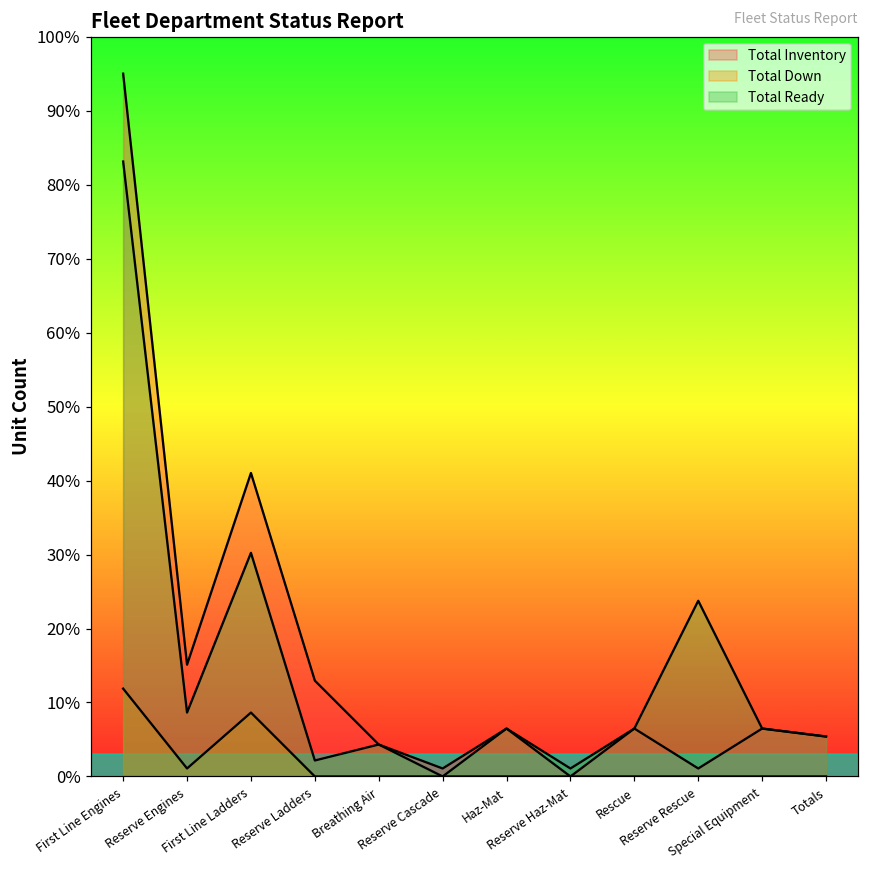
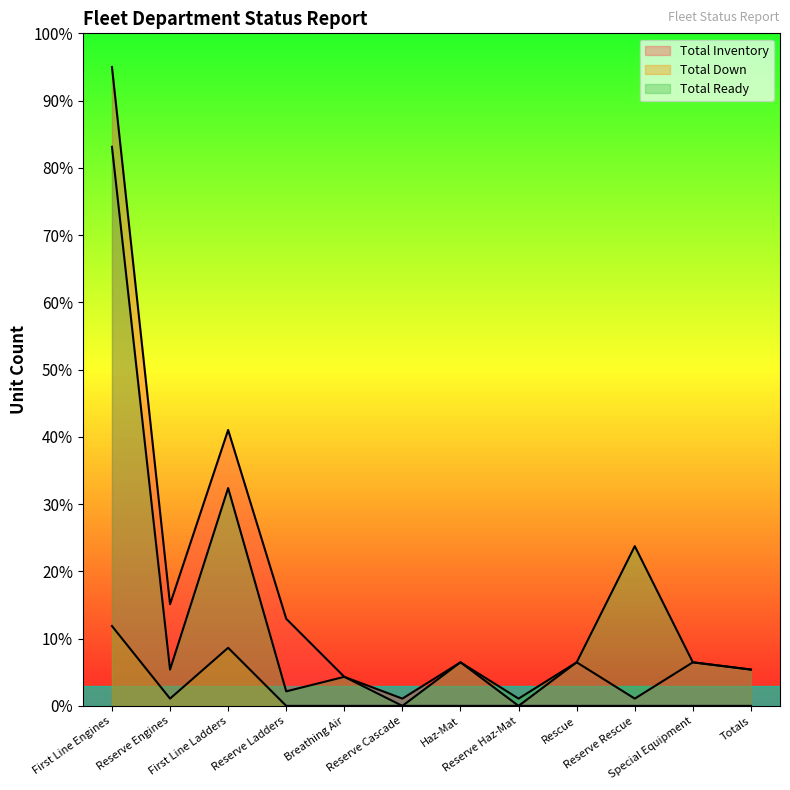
Total Ready, Reserve Engines: 9% -> 5%
Total Ready, First Line Ladders: 30% -> 32%
